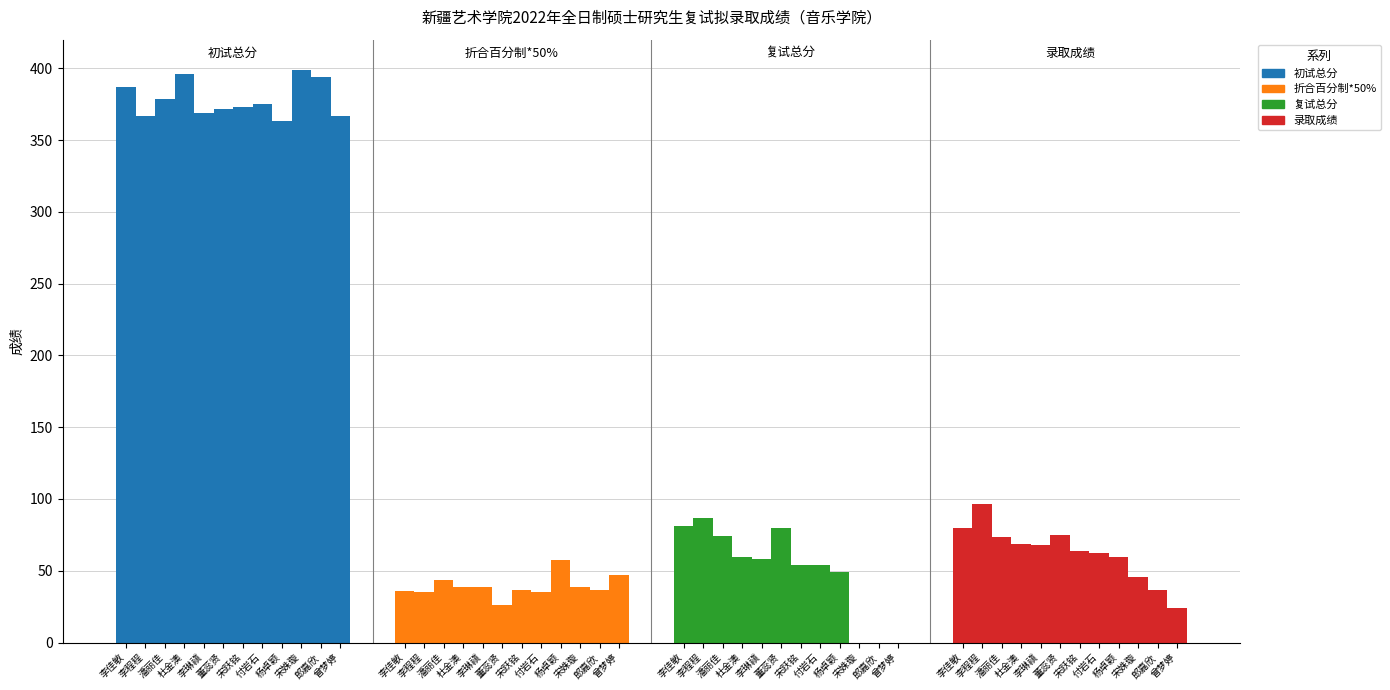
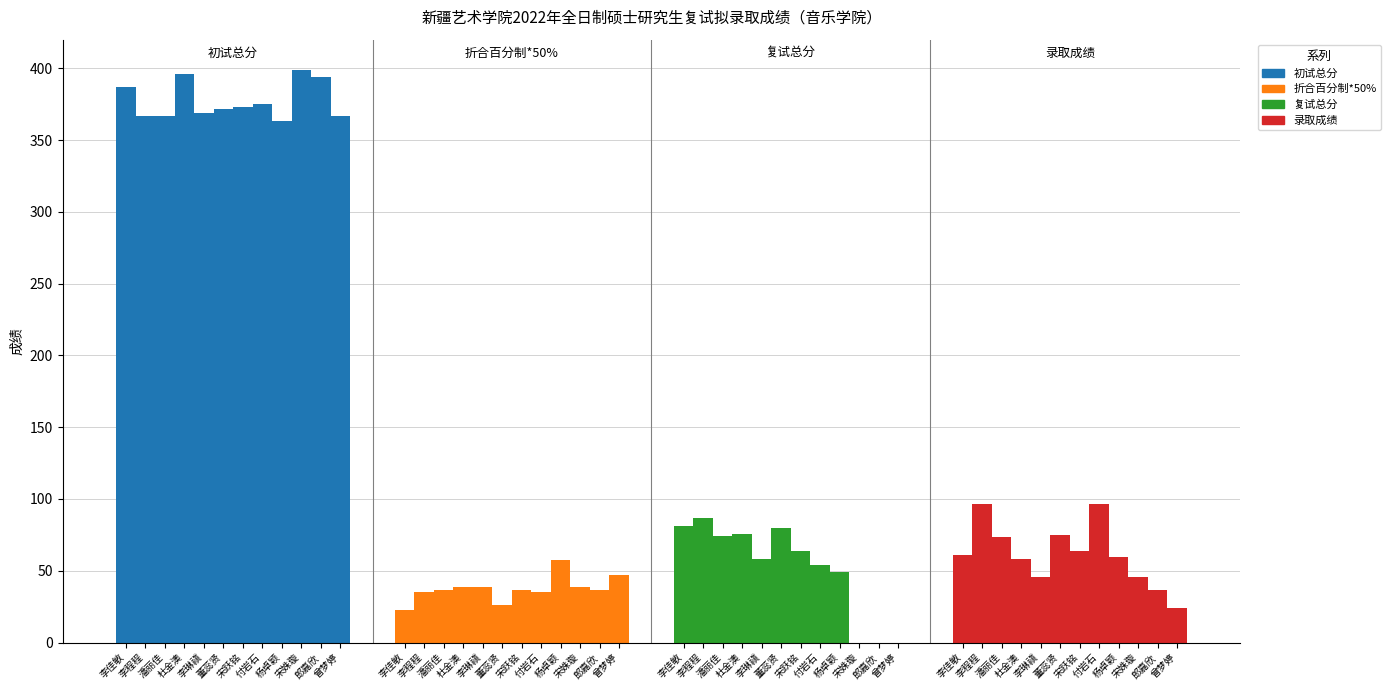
初试总分, 潘丽佳: 379 -> 367
折合百分制*50%, 李佳敏: 36 -> 23
折合百分制*50%, 潘丽佳: 44 -> 37
复试总分, 杜金澳: 60 -> 76
复试总分, 宋跃铭: 54 -> 64
录取成绩, 李佳敏: 80 -> 61
录取成绩, 杜金澳: 69 -> 58
录取成绩, 李琳禛: 68 -> 46
录取成绩, 付岩石: 62 -> 97
